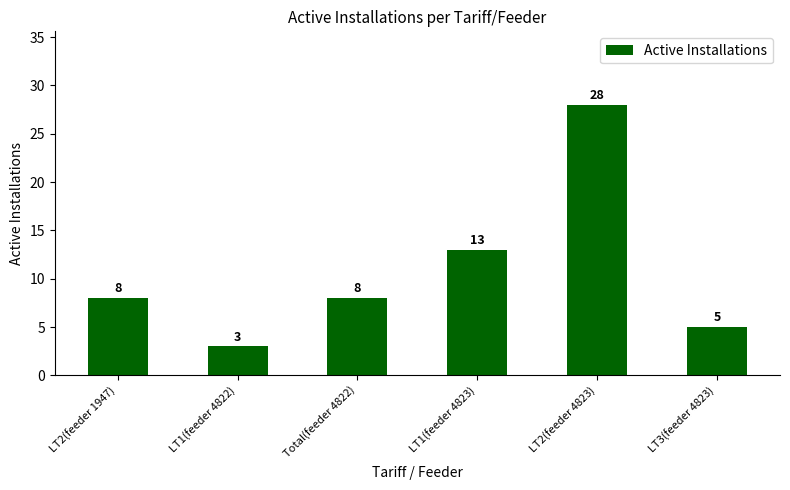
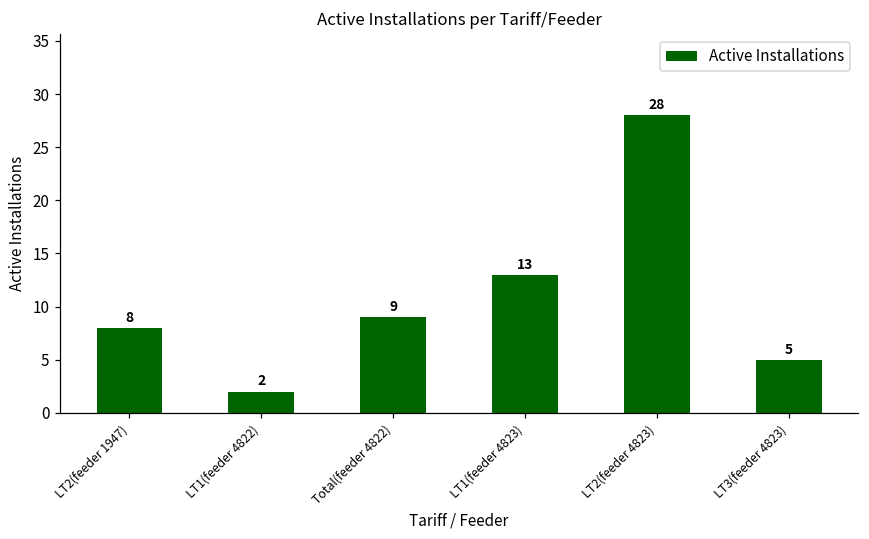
LT1(feeder 4822): 3 -> 2
Total(feeder 4822): 8 -> 9
